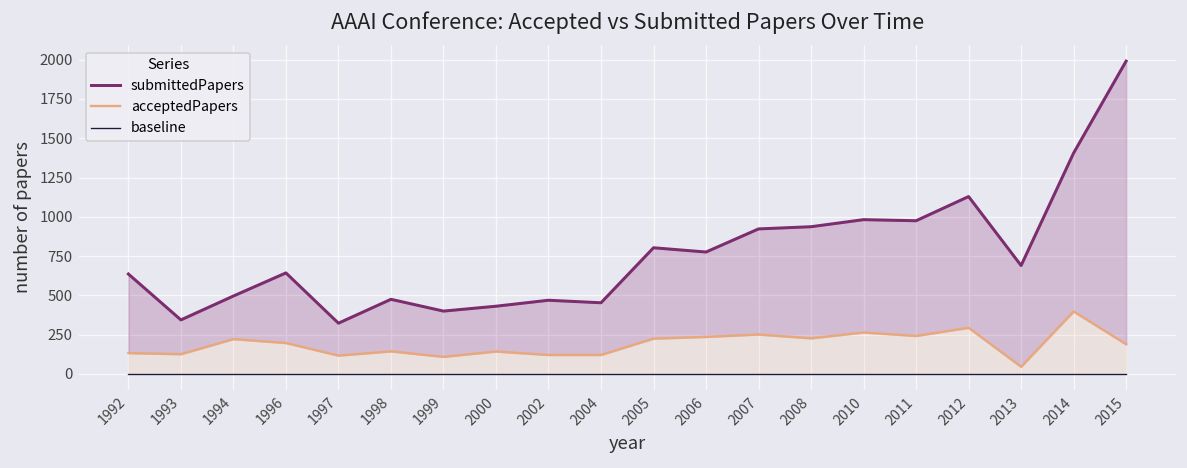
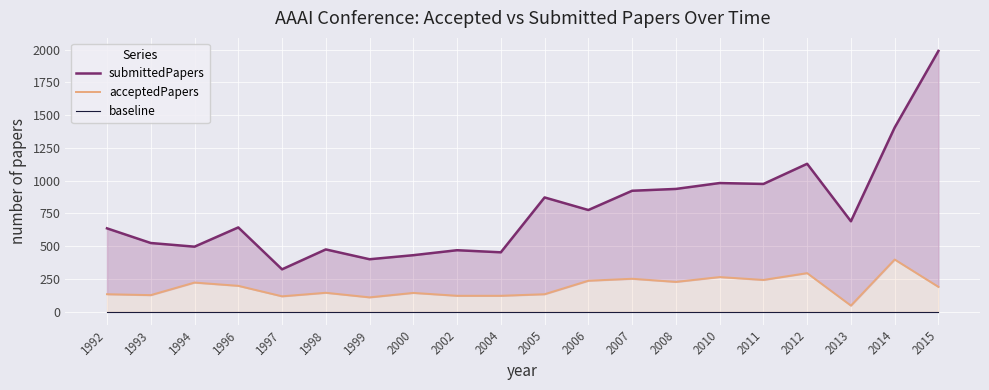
submittedPapers, 1993: 340 -> 520
submittedPapers, 2005: 800 -> 870
acceptedPapers, 2005: 230 -> 130
